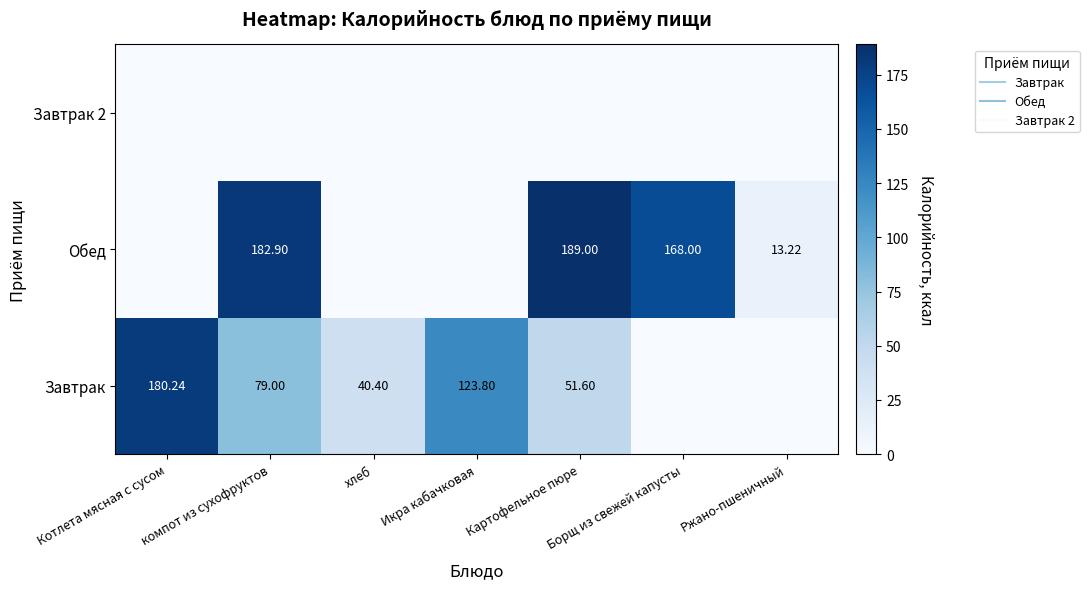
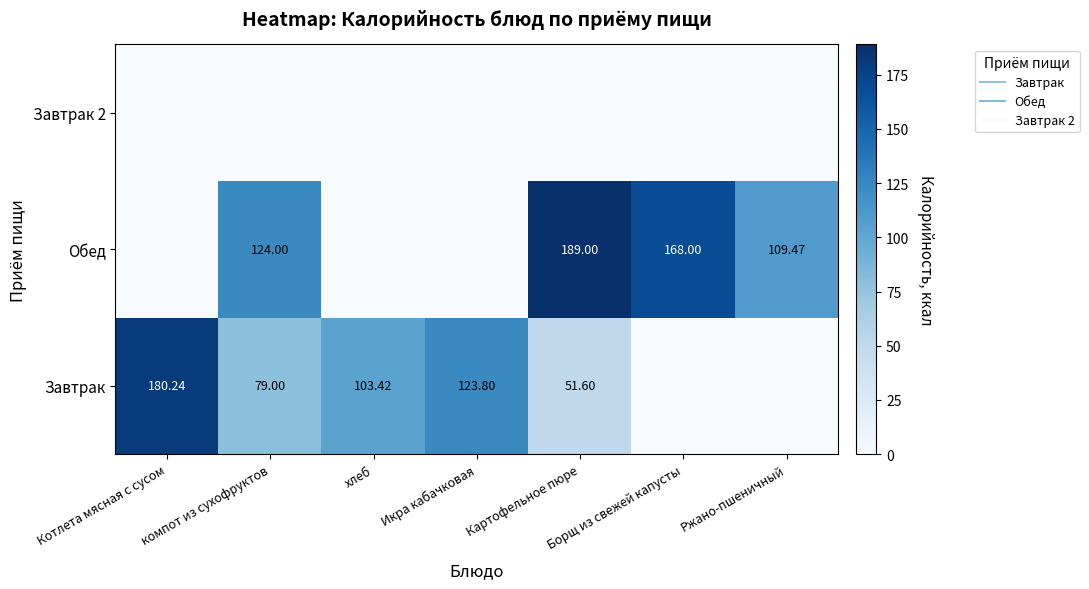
Обед, компот из сухофруктов: 182.90 -> 124.00
Обед, Ржано-пшеничный: 13.22 -> 109.47
Завтрак, хлеб: 40.40 -> 103.42
